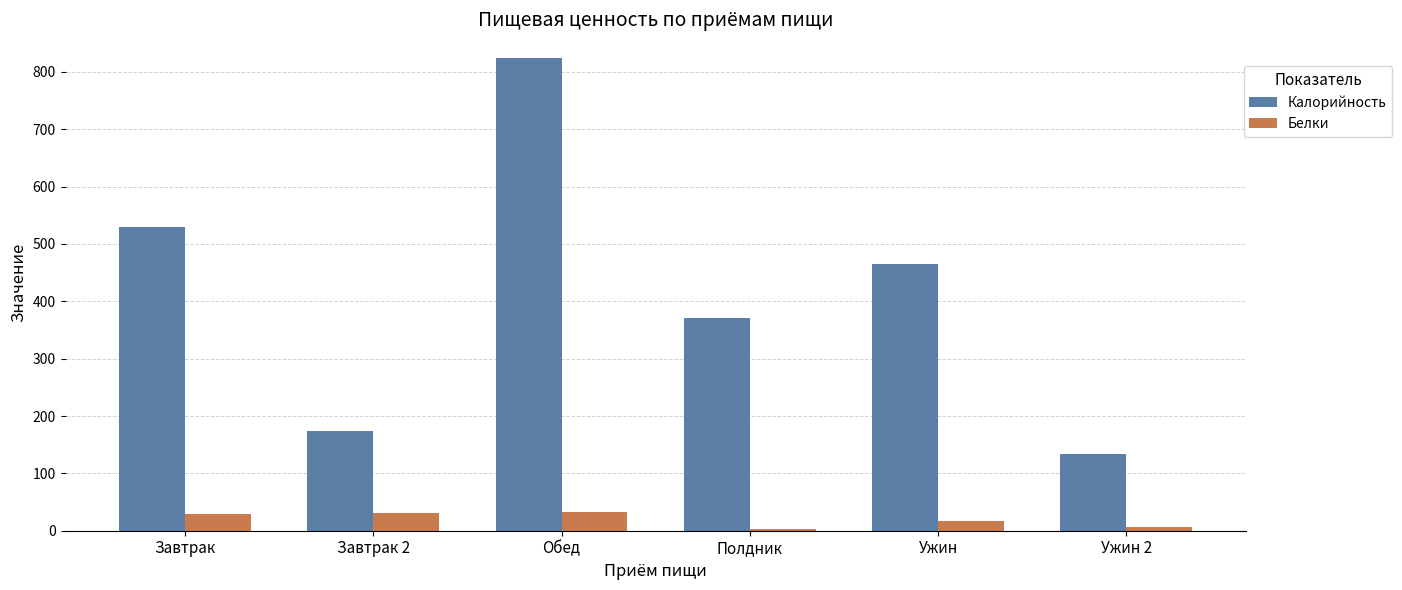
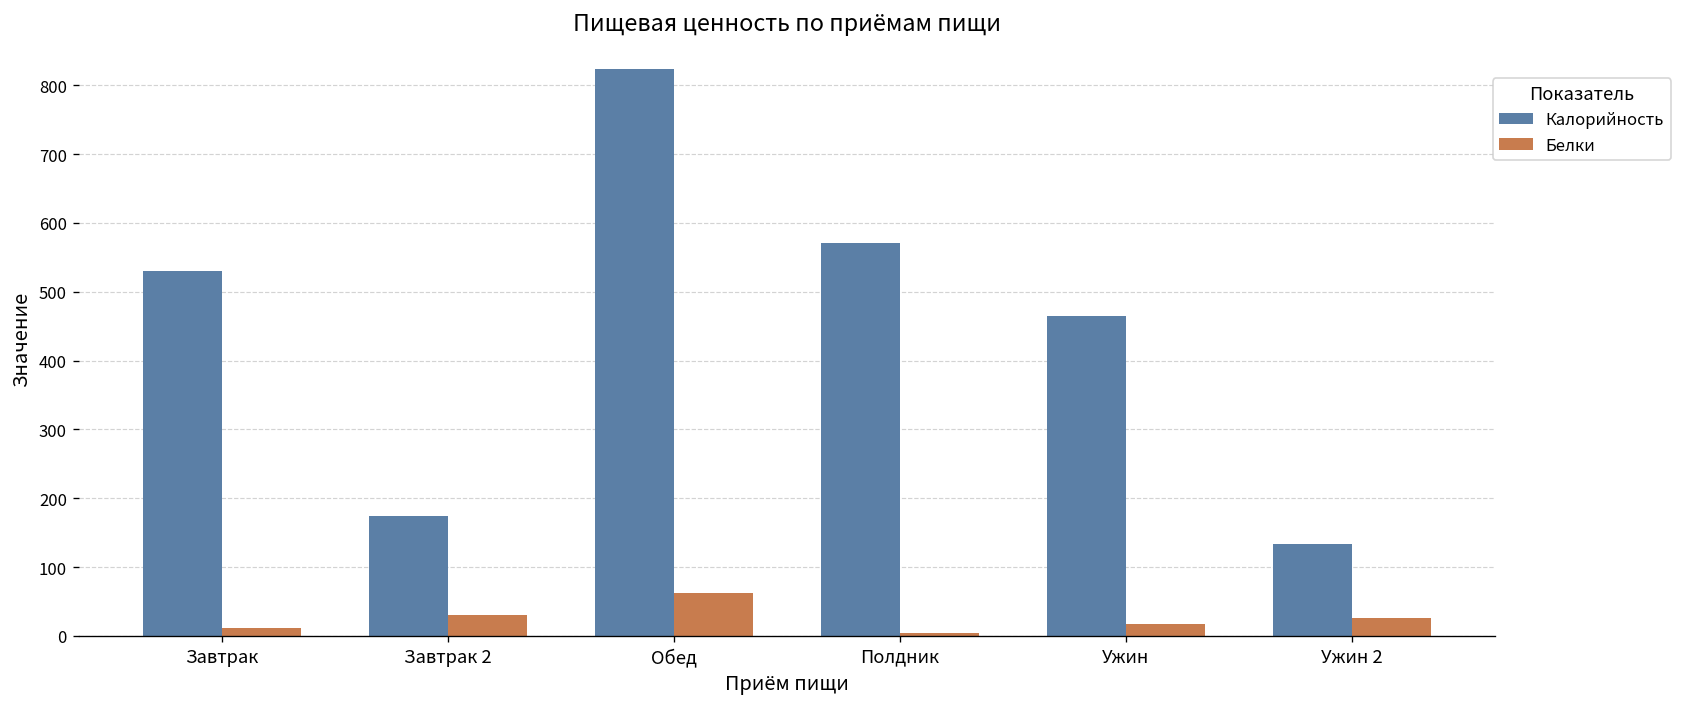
Белки, Завтрак: 30 -> 10
Белки, Обед: 30 -> 60
Калорийность, Полдник: 370 -> 570
Белки, Ужин 2: 10 -> 30
